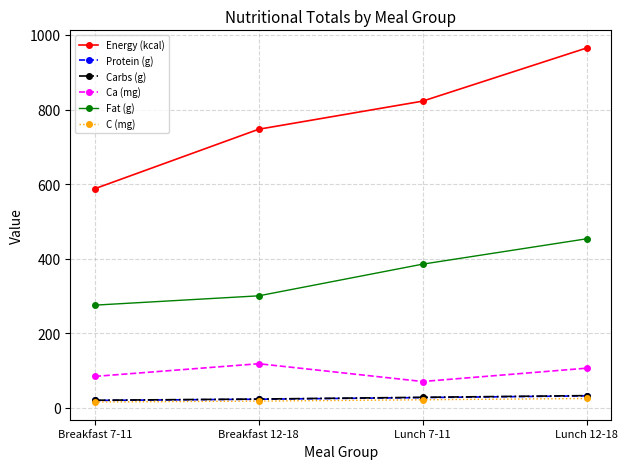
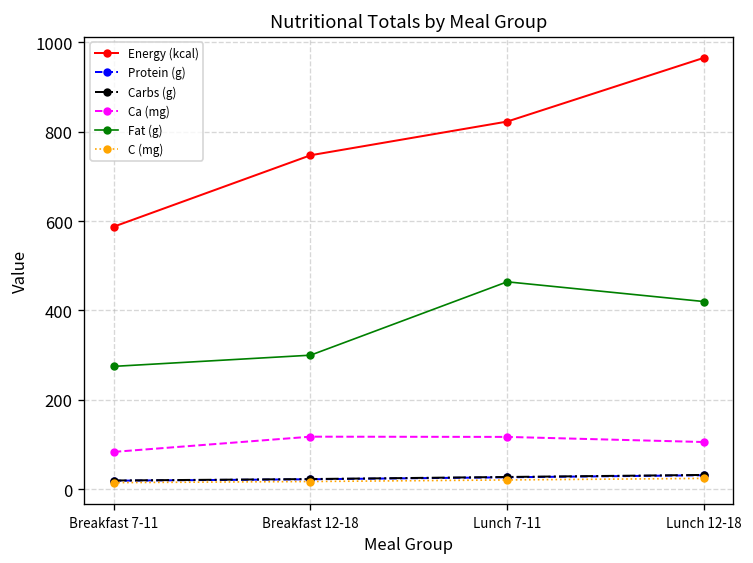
Ca (mg), Lunch 7-11: 70 -> 120
Fat (g), Lunch 7-11: 390 -> 460
Fat (g), Lunch 12-18: 450 -> 420
